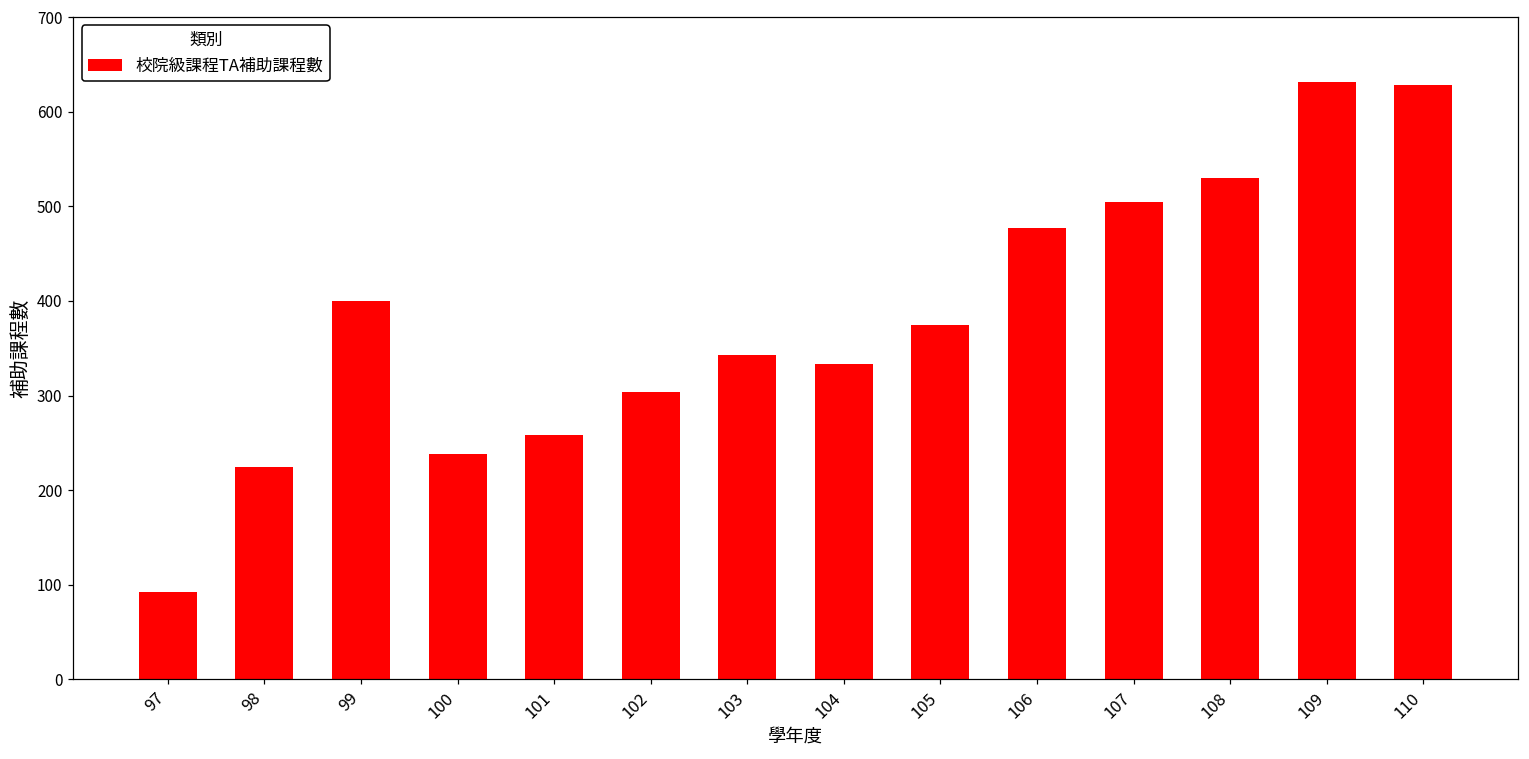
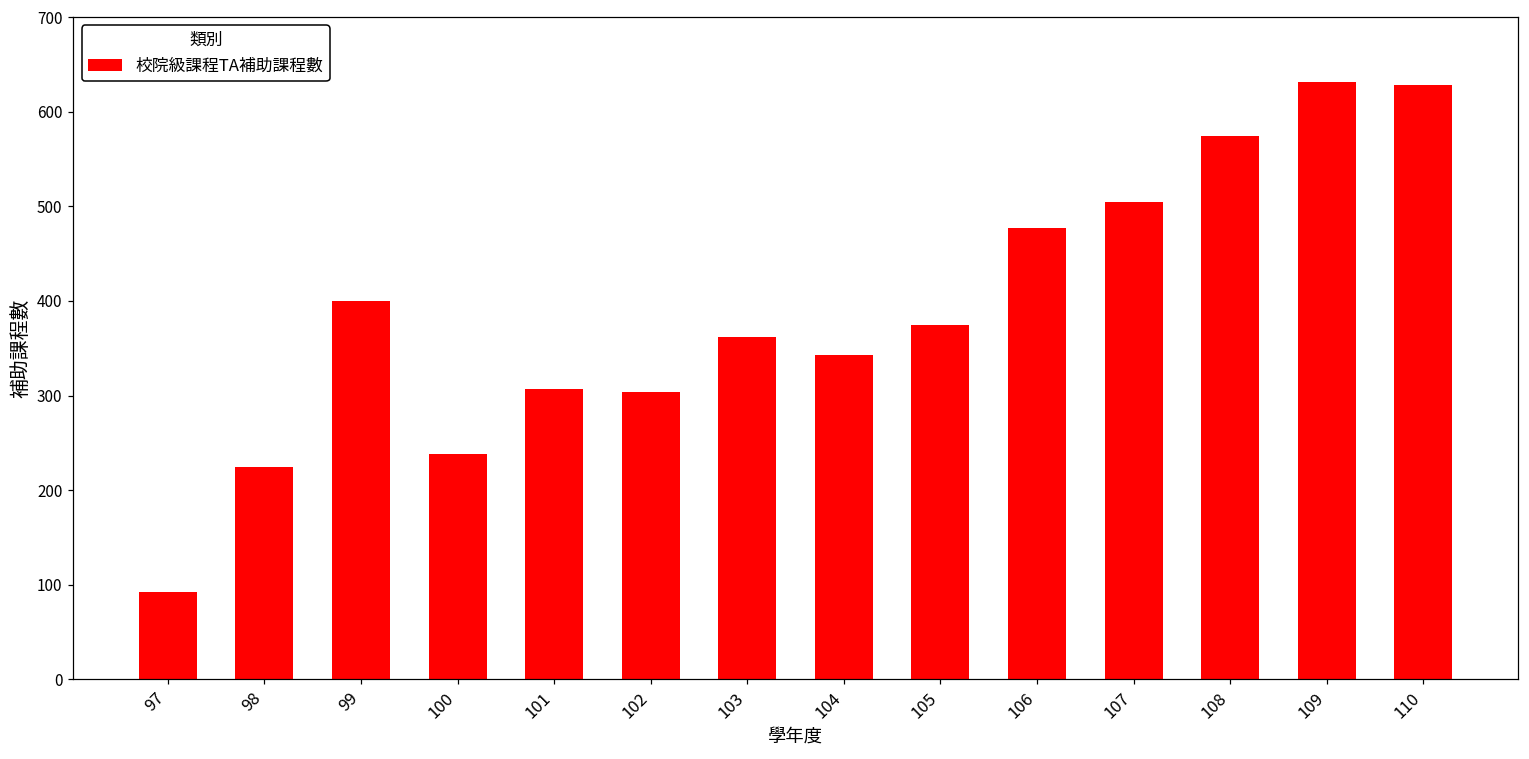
101: 260 -> 310
103: 340 -> 360
104: 330 -> 340
108: 530 -> 570
